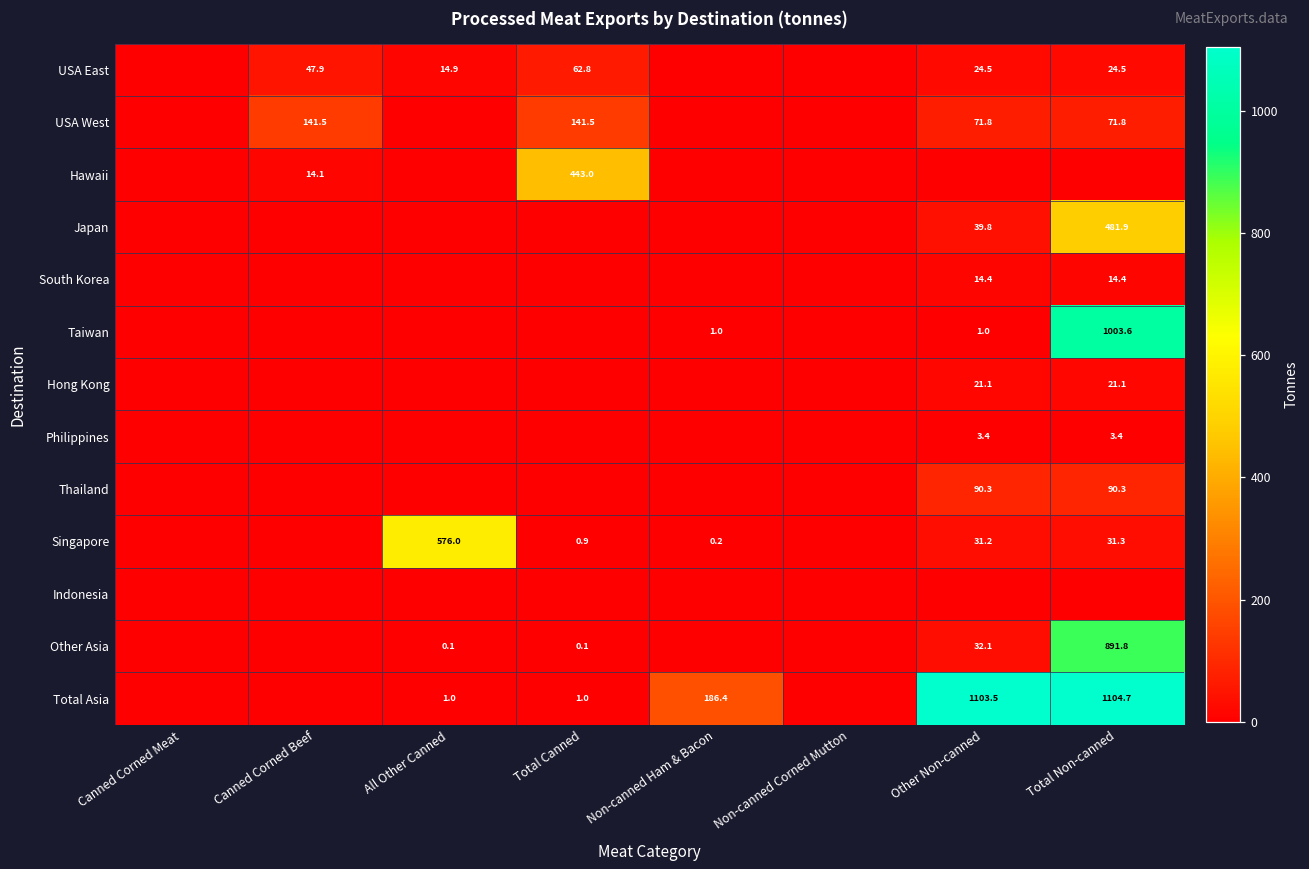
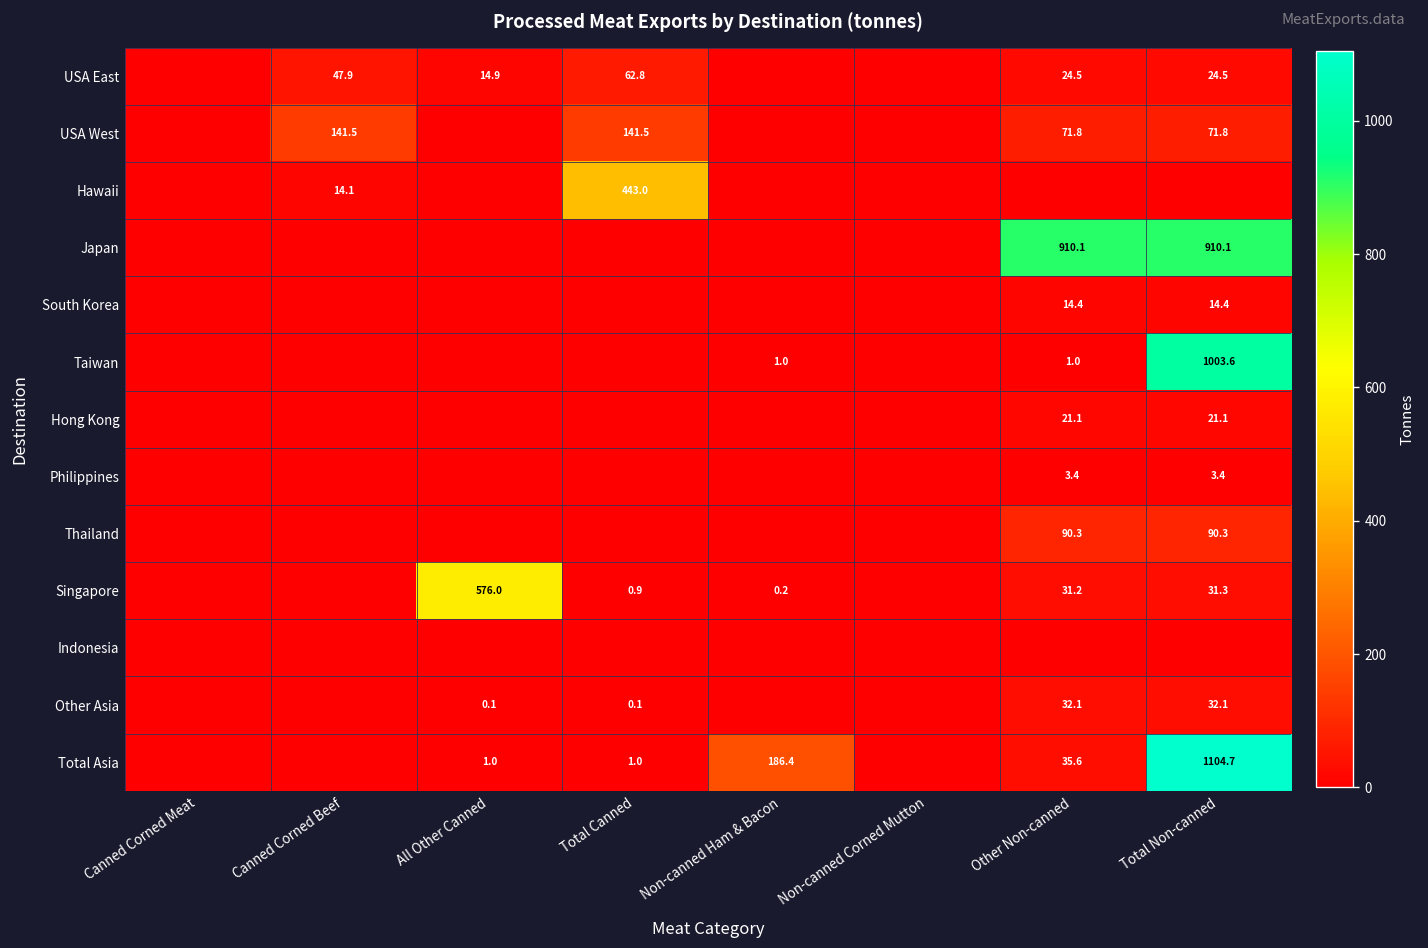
Japan, Other Non-canned: 39.8 -> 910.1
Japan, Total Non-canned: 481.9 -> 910.1
Other Asia, Total Non-canned: 891.8 -> 32.1
Total Asia, Other Non-canned: 1103.5 -> 35.6
